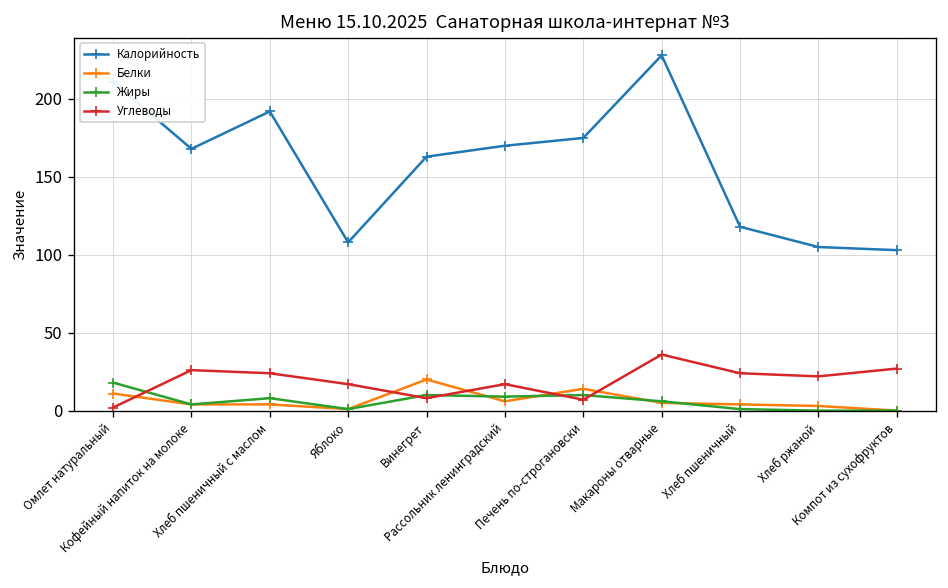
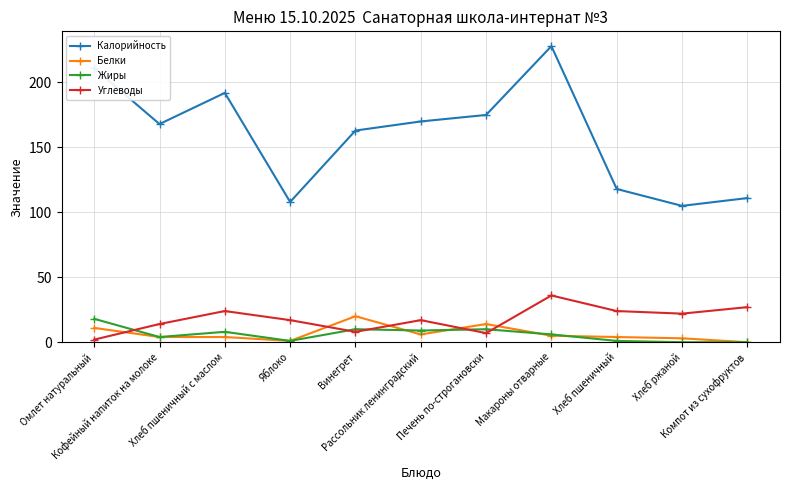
Углеводы, Кофейный напиток на молоке: 26 -> 14
Калорийность, Компот из сухофруктов: 103 -> 111
